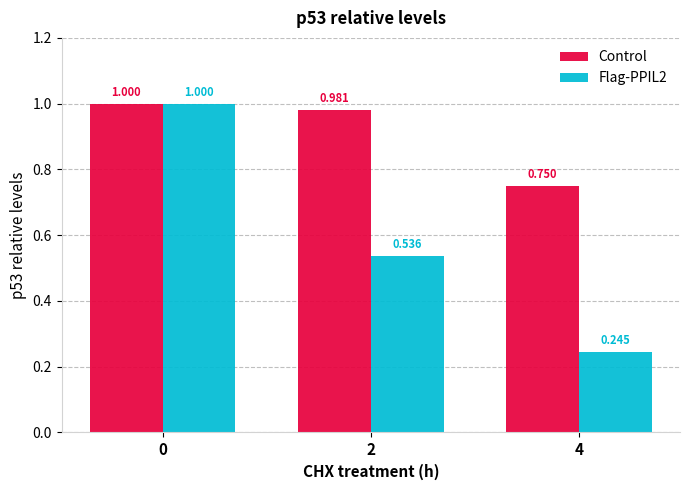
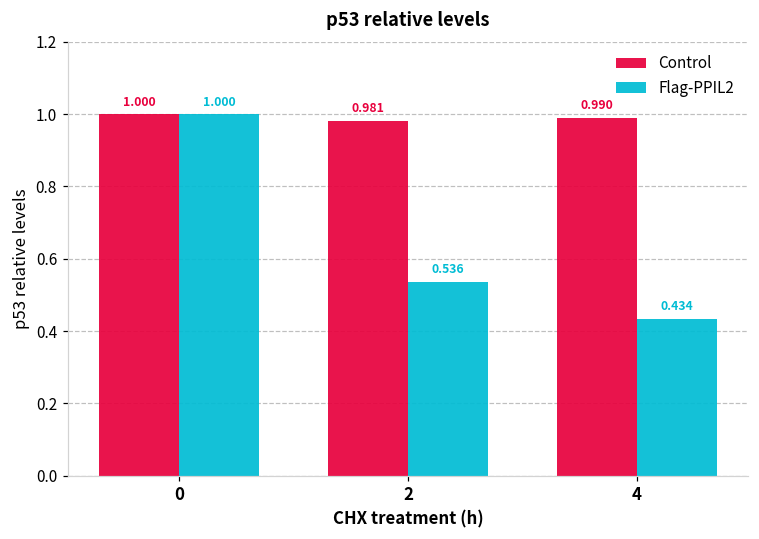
Control, 4: 0.750 -> 0.990
Flag-PPIL2, 4: 0.245 -> 0.434
